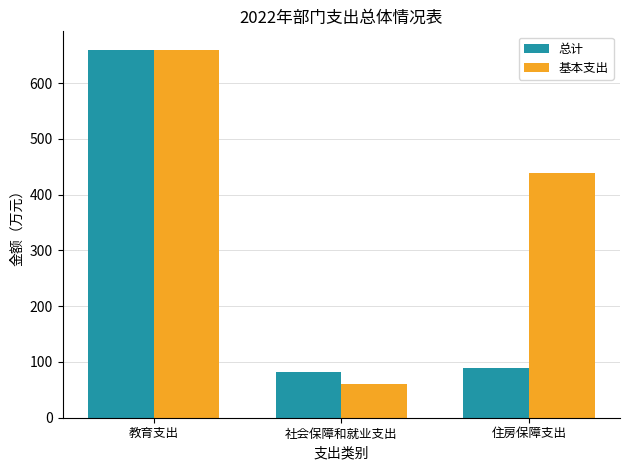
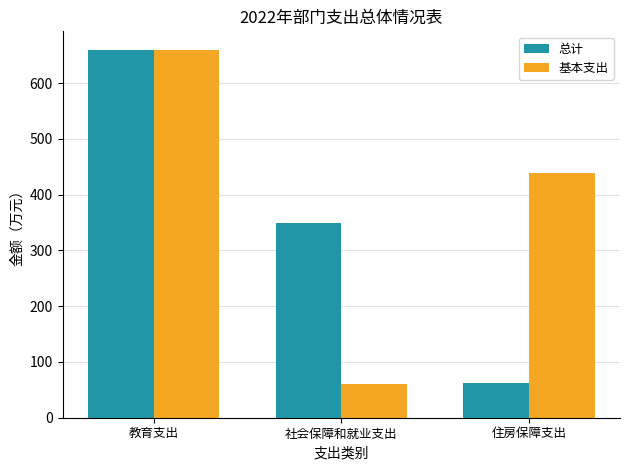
总计, 社会保障和就业支出: 80 -> 350
总计, 住房保障支出: 90 -> 60
